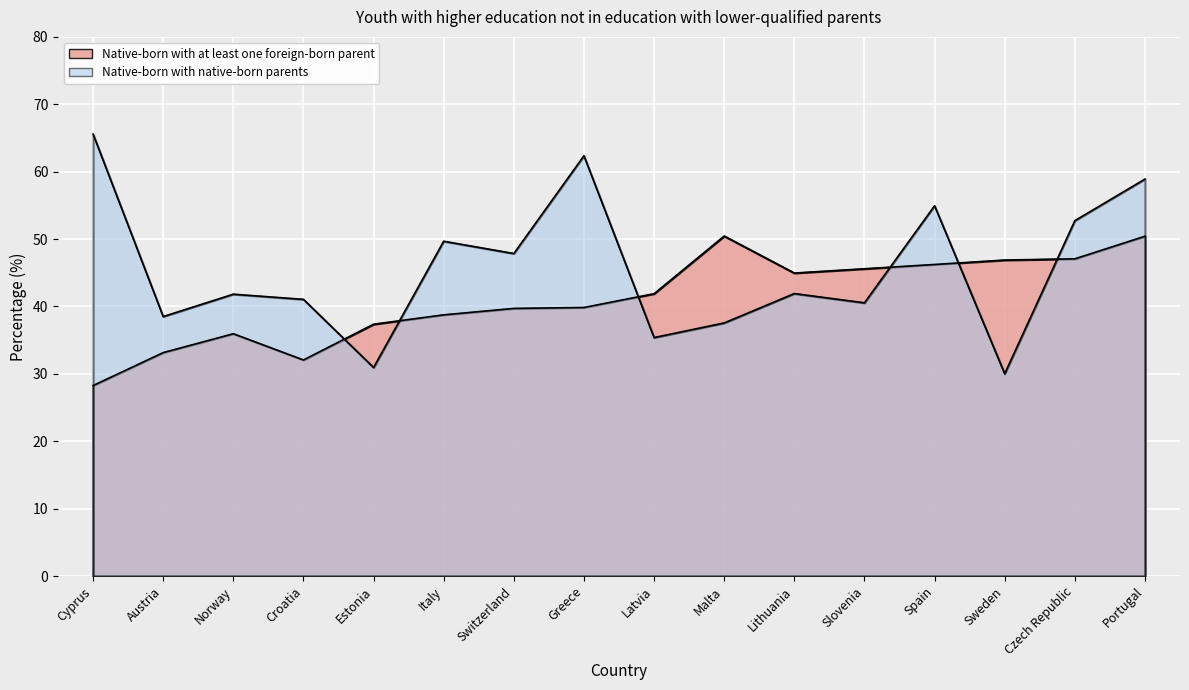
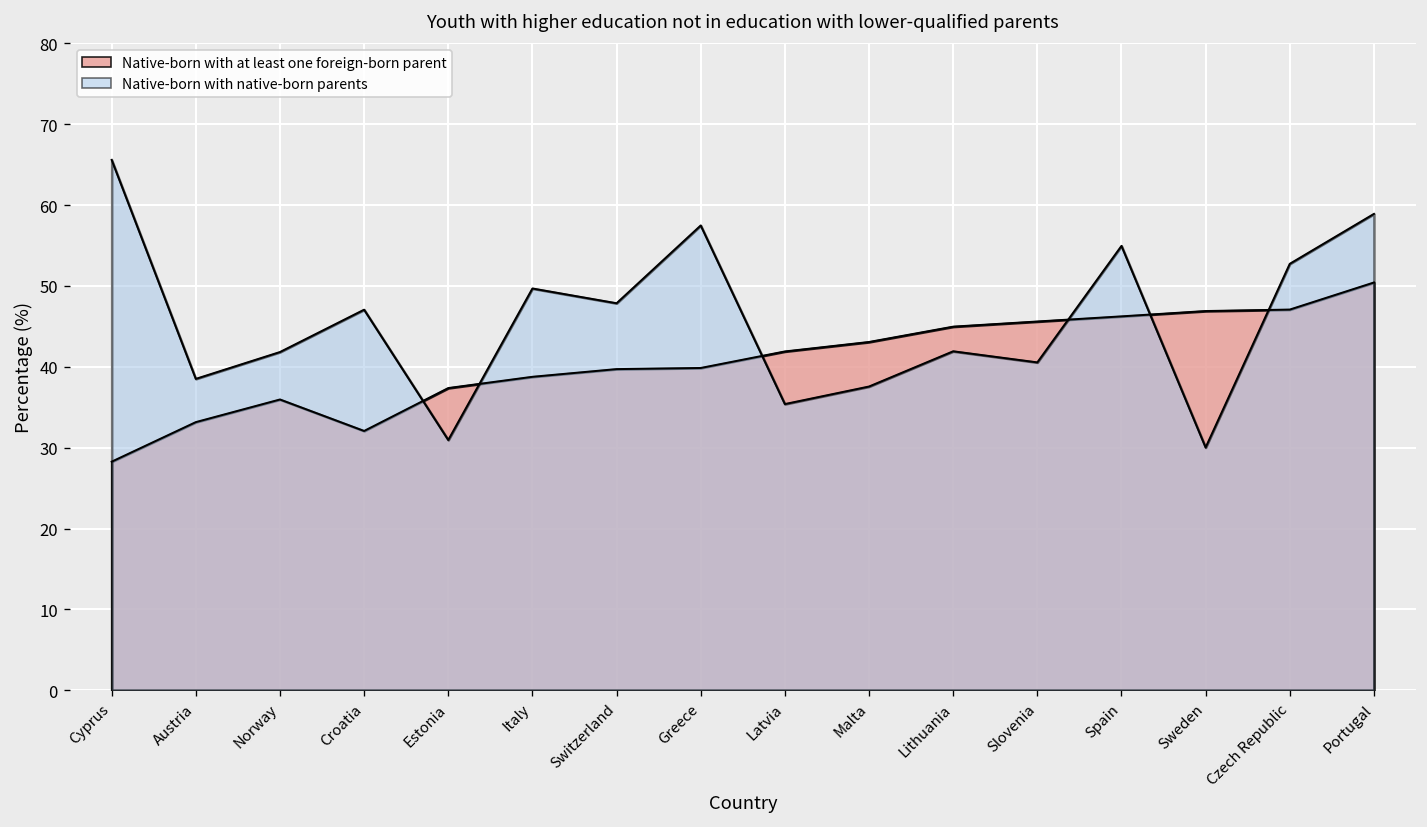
Native-born with native-born parents, Croatia: 41 -> 47
Native-born with native-born parents, Greece: 62 -> 57
Native-born with at least one foreign-born parent, Malta: 50 -> 43
